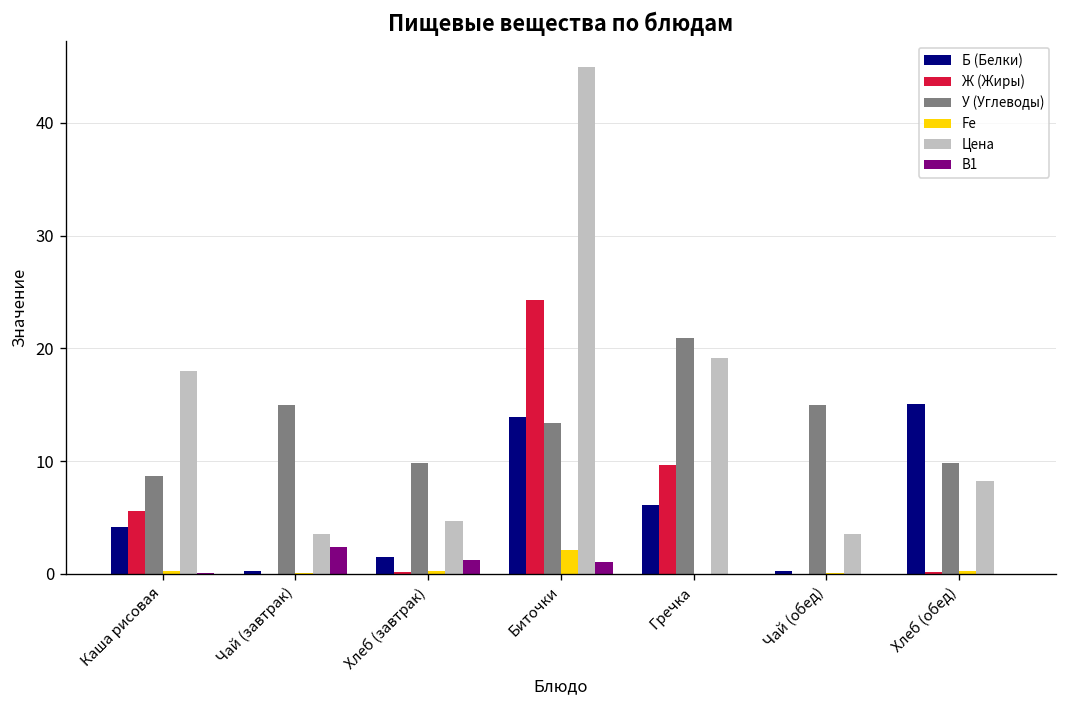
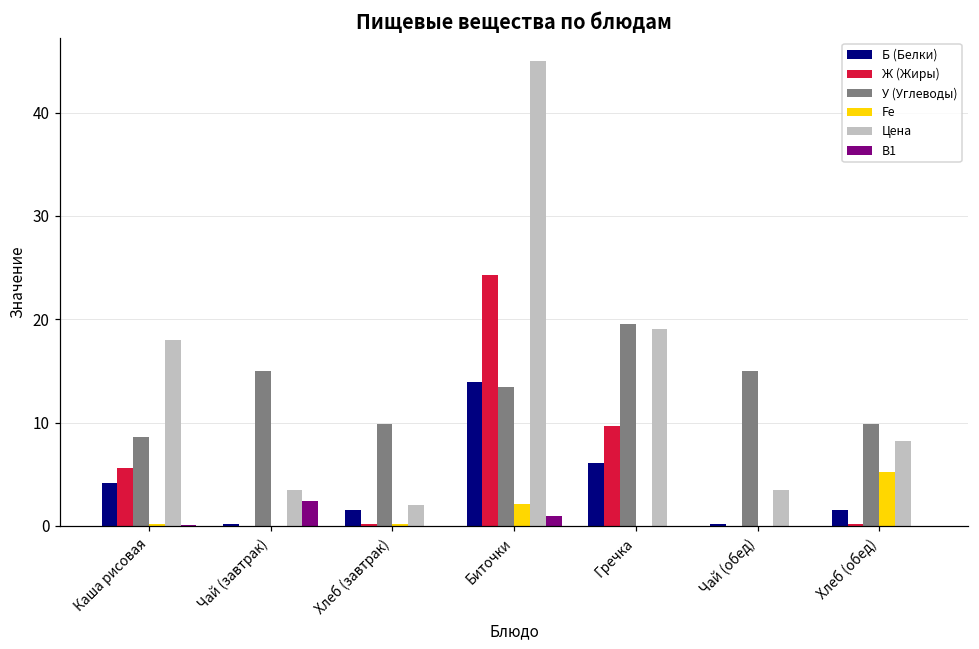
Цена, Хлеб (завтрак): 5 -> 2
В1, Хлеб (завтрак): 1 -> 0
У (Углеводы), Гречка: 21 -> 20
Б (Белки), Хлеб (обед): 15 -> 2
Fe, Хлеб (обед): 0 -> 5
